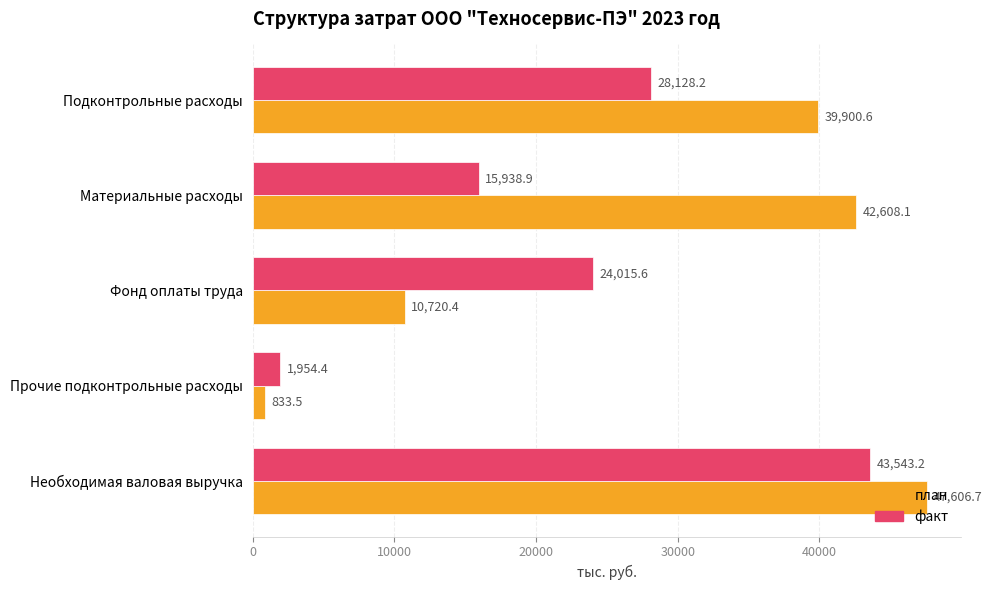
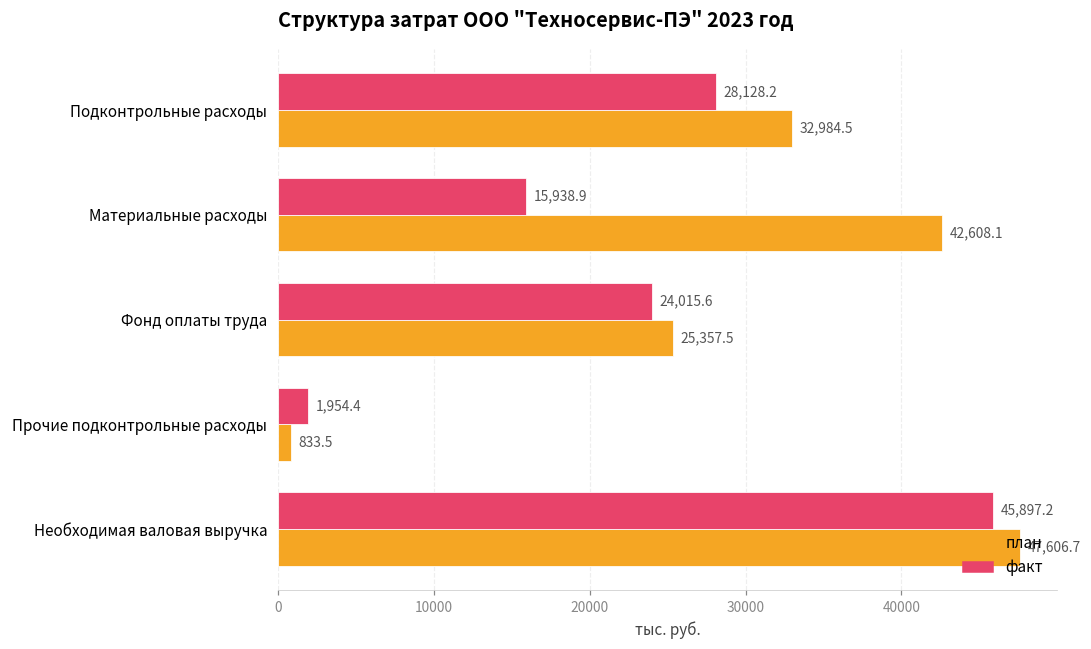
план, Подконтрольные расходы: 39,900.6 -> 32,984.5
план, Фонд оплаты труда: 10,720.4 -> 25,357.5
факт, Необходимая валовая выручка: 43,543.2 -> 45,897.2
